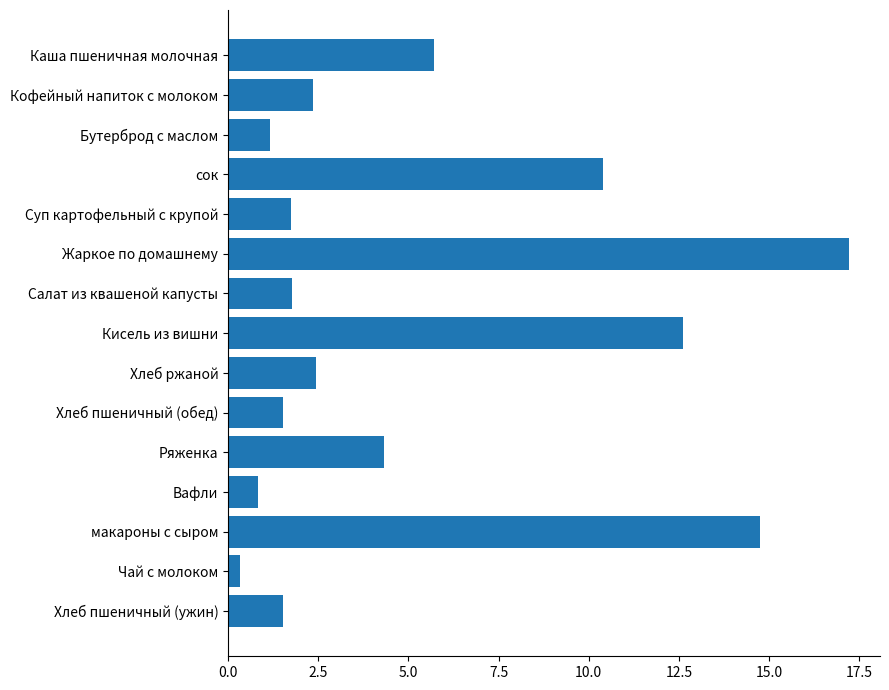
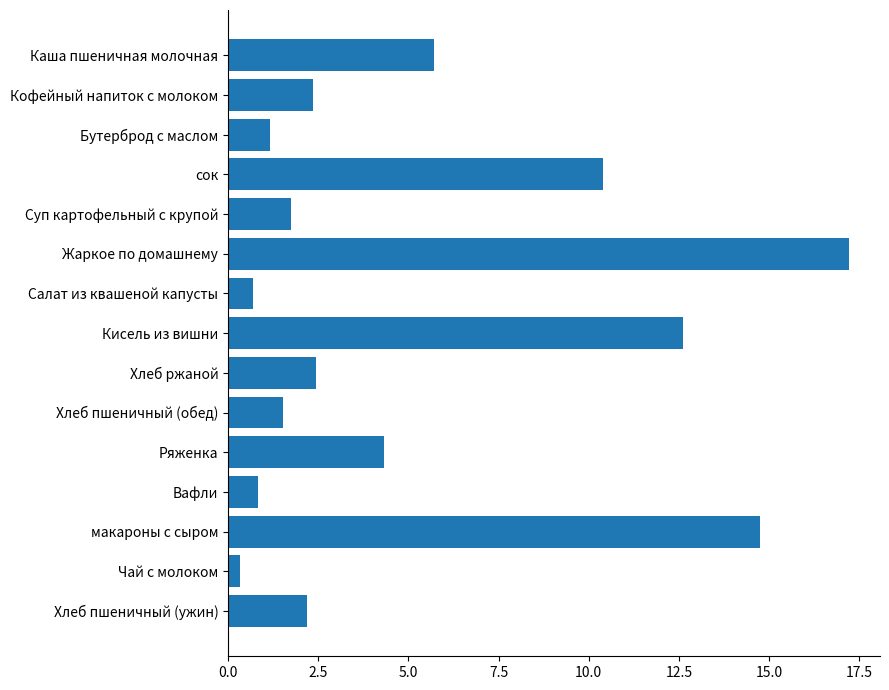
Салат из квашеной капусты: 1.8 -> 0.7
Хлеб пшеничный (ужин): 1.5 -> 2.2
